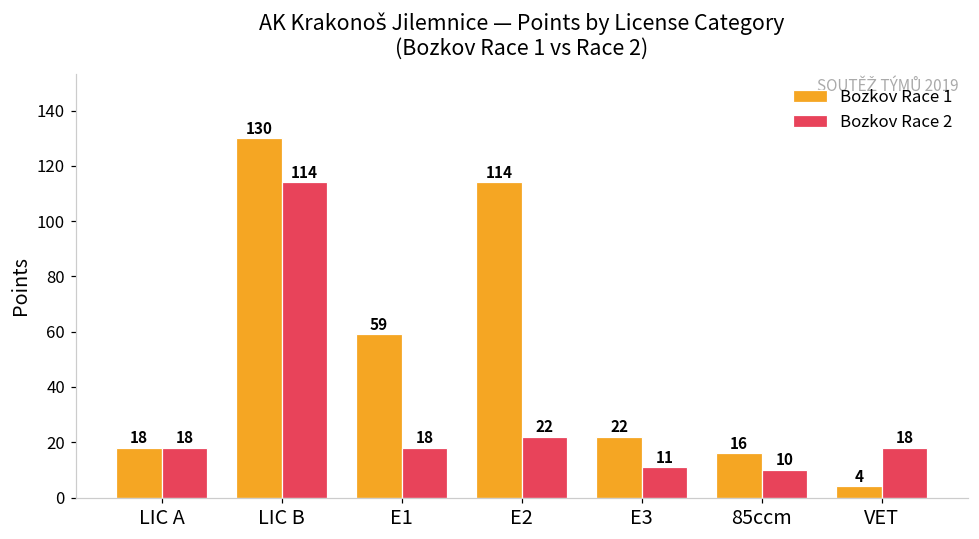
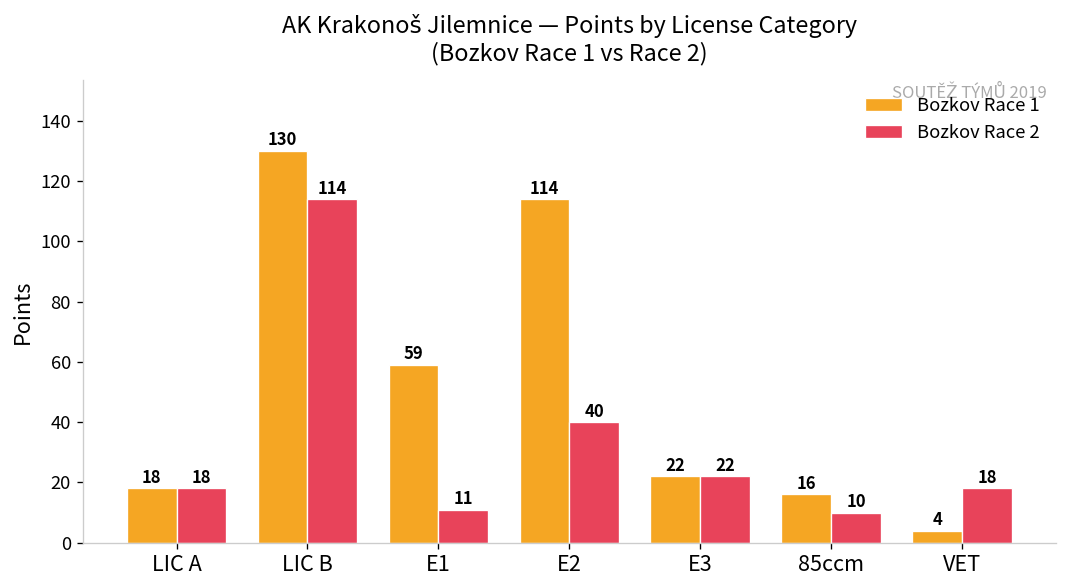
Bozkov Race 2, E1: 18 -> 11
Bozkov Race 2, E2: 22 -> 40
Bozkov Race 2, E3: 11 -> 22
